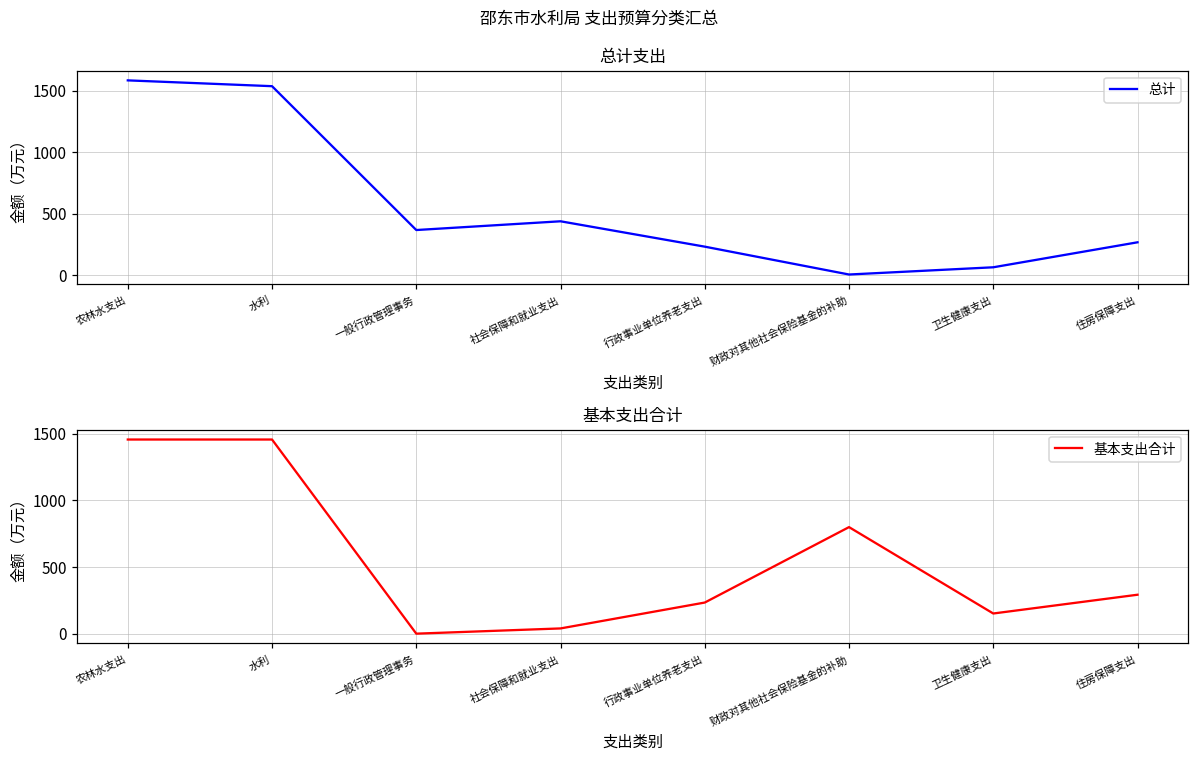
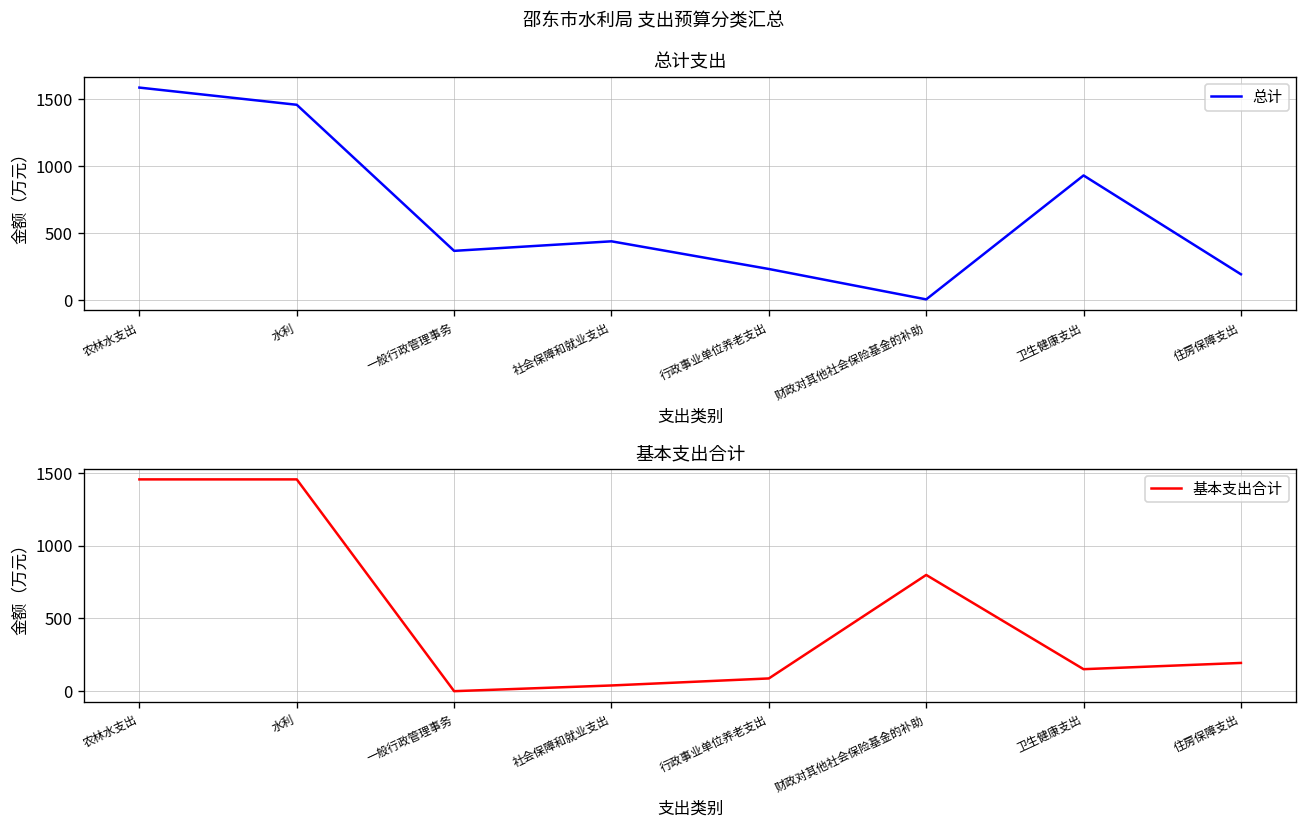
总计支出, 水利: 1540 -> 1460
总计支出, 卫生健康支出: 70 -> 930
总计支出, 住房保障支出: 270 -> 190
基本支出合计, 行政事业单位养老支出: 230 -> 90
基本支出合计, 住房保障支出: 290 -> 190
